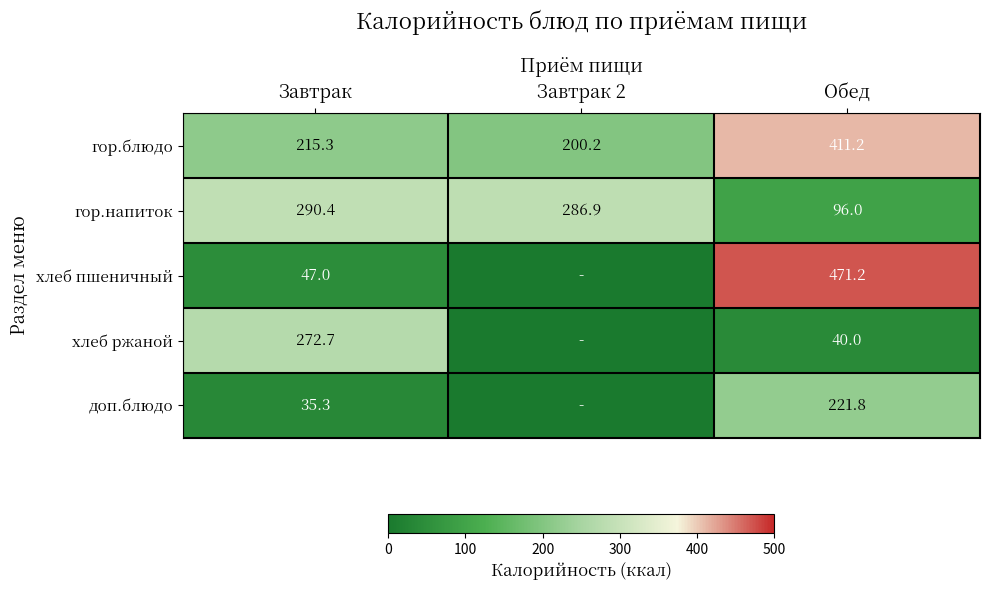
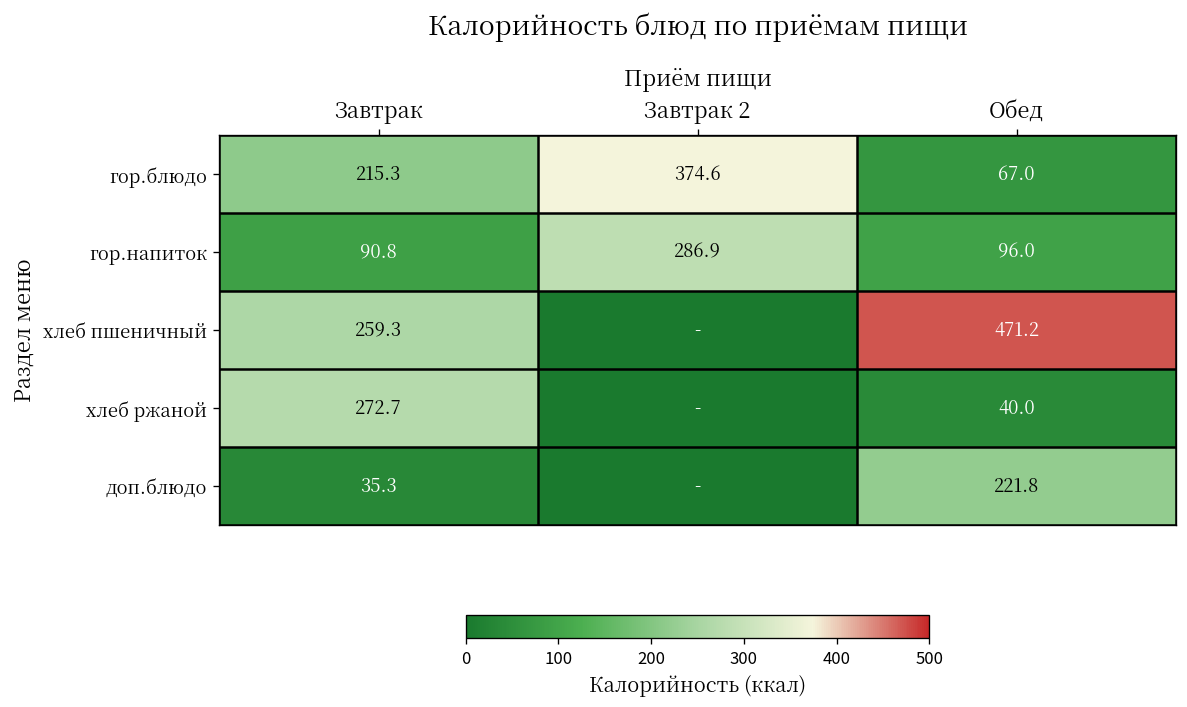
гор.блюдо, Завтрак 2: 200.2 -> 374.6
гор.блюдо, Обед: 411.2 -> 67.0
гор.напиток, Завтрак: 290.4 -> 90.8
хлеб пшеничный, Завтрак: 47.0 -> 259.3
